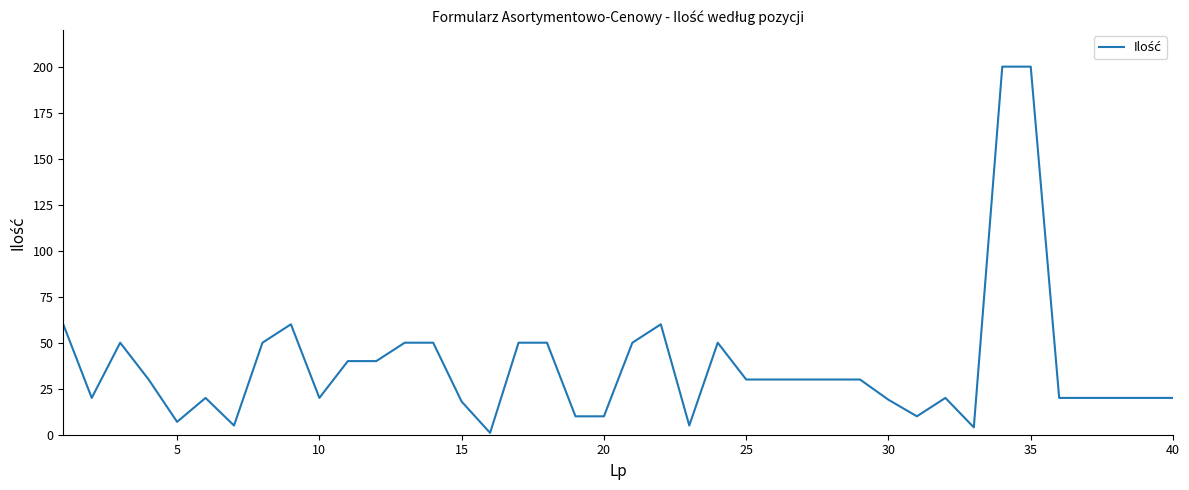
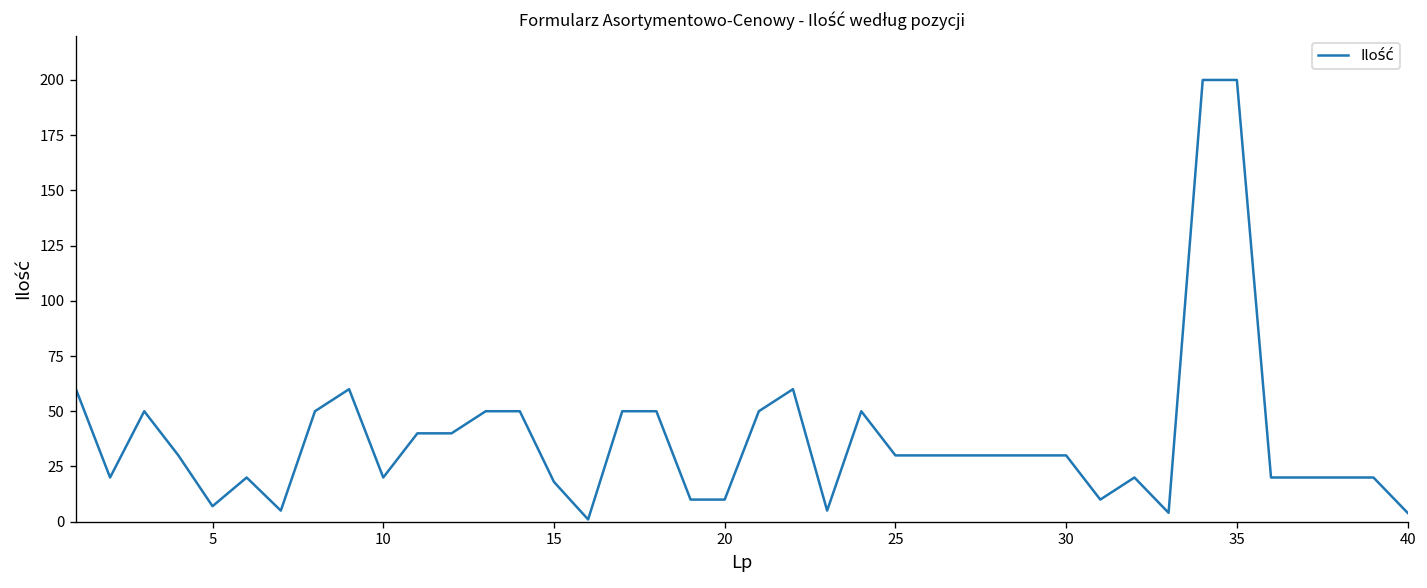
30: 19 -> 30
40: 20 -> 4
